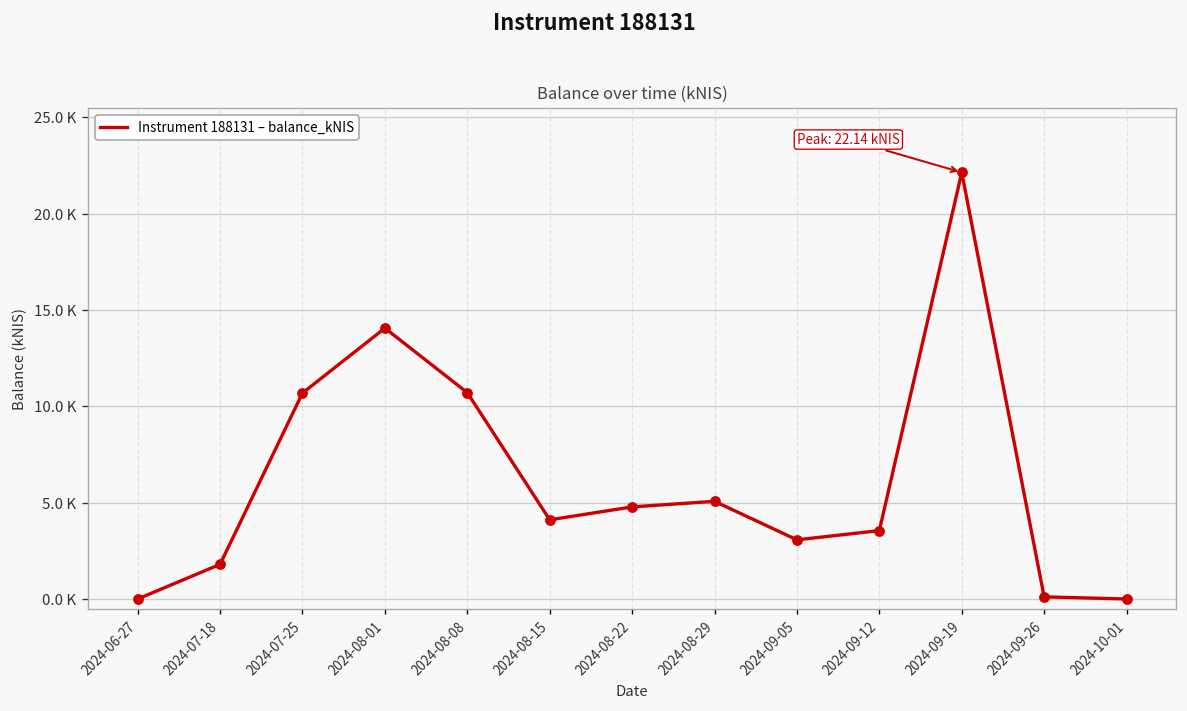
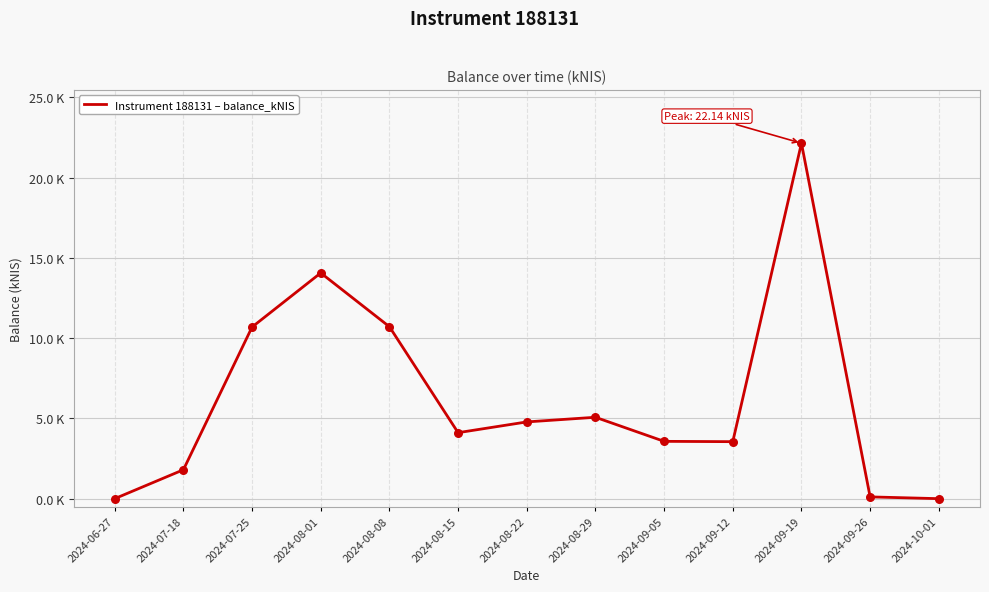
2024-09-05: 3100 -> 3600
